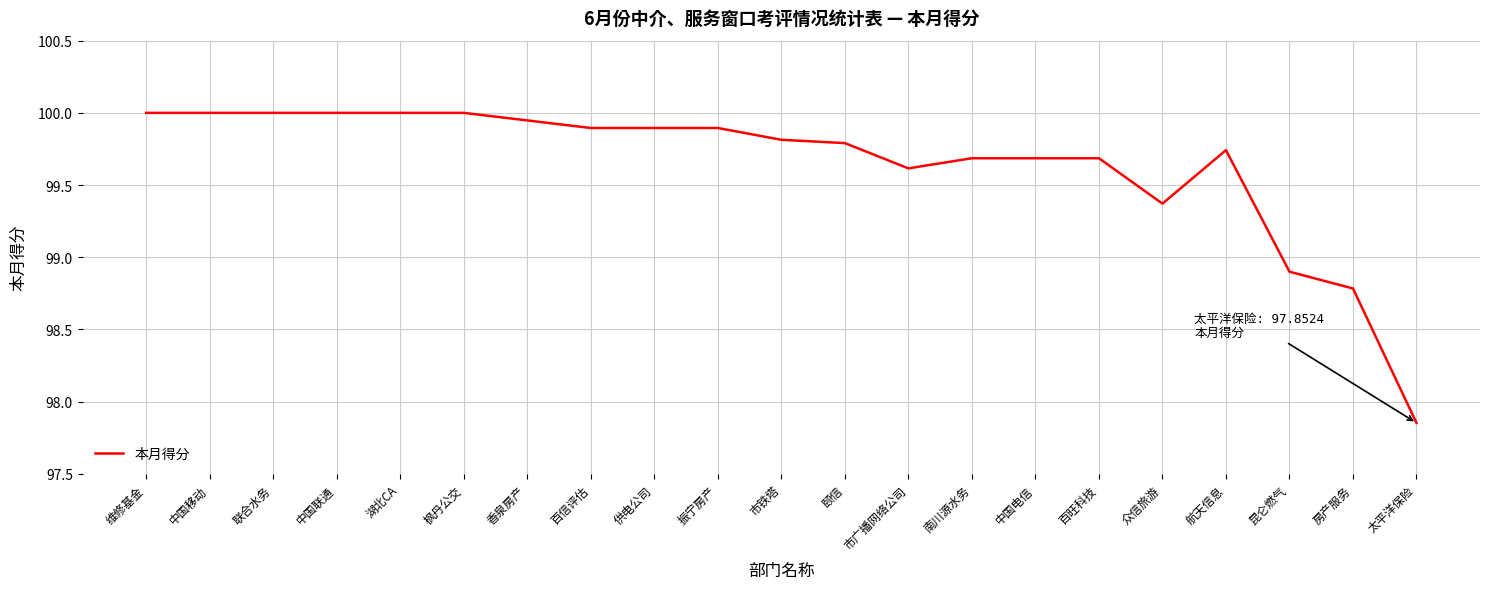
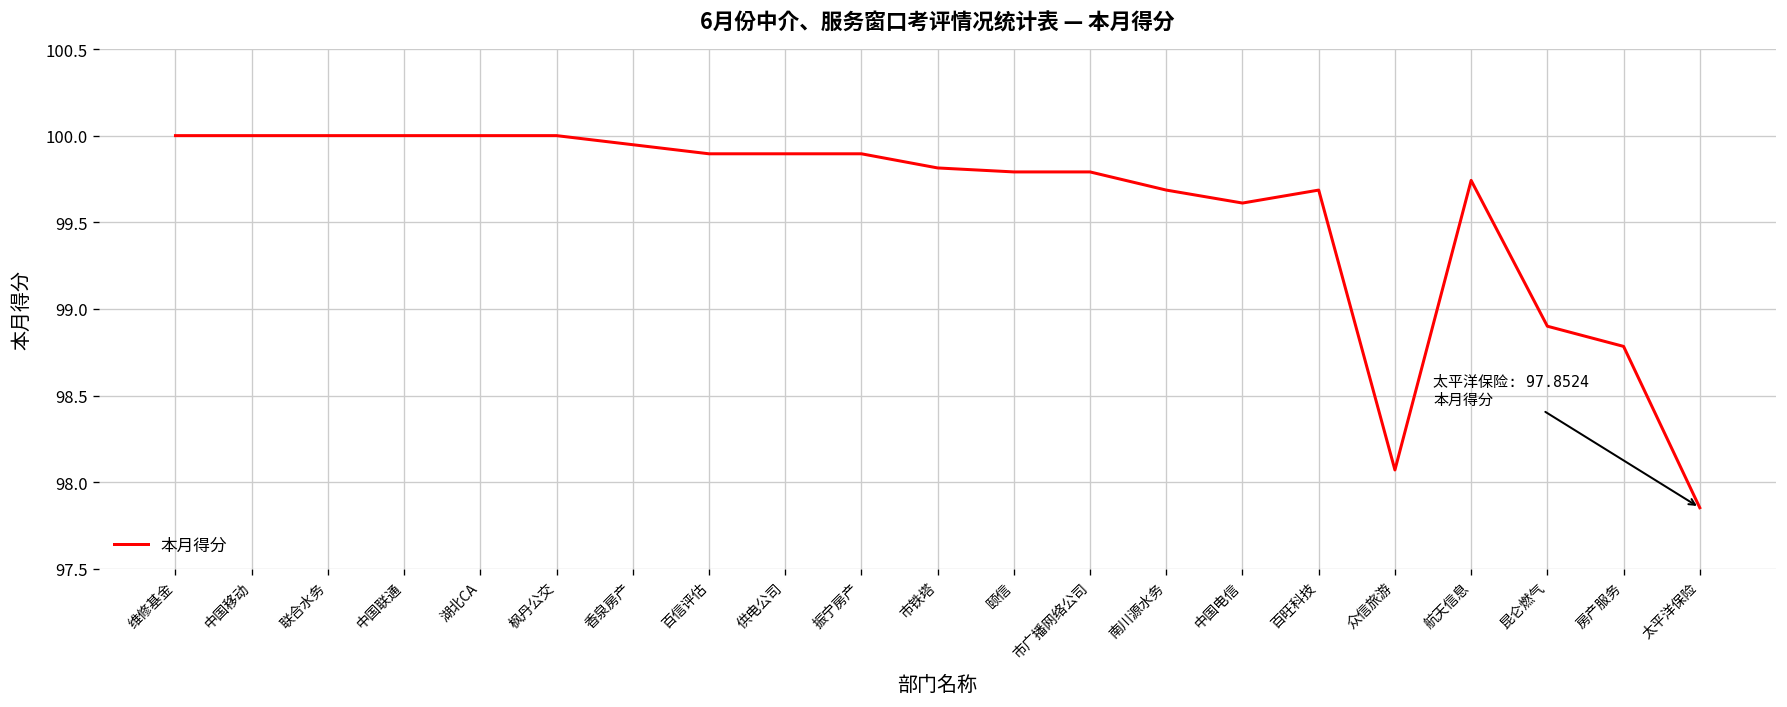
市广播网络公司: 99.62 -> 99.79
中国电信: 99.69 -> 99.61
众信旅游: 99.37 -> 98.07
